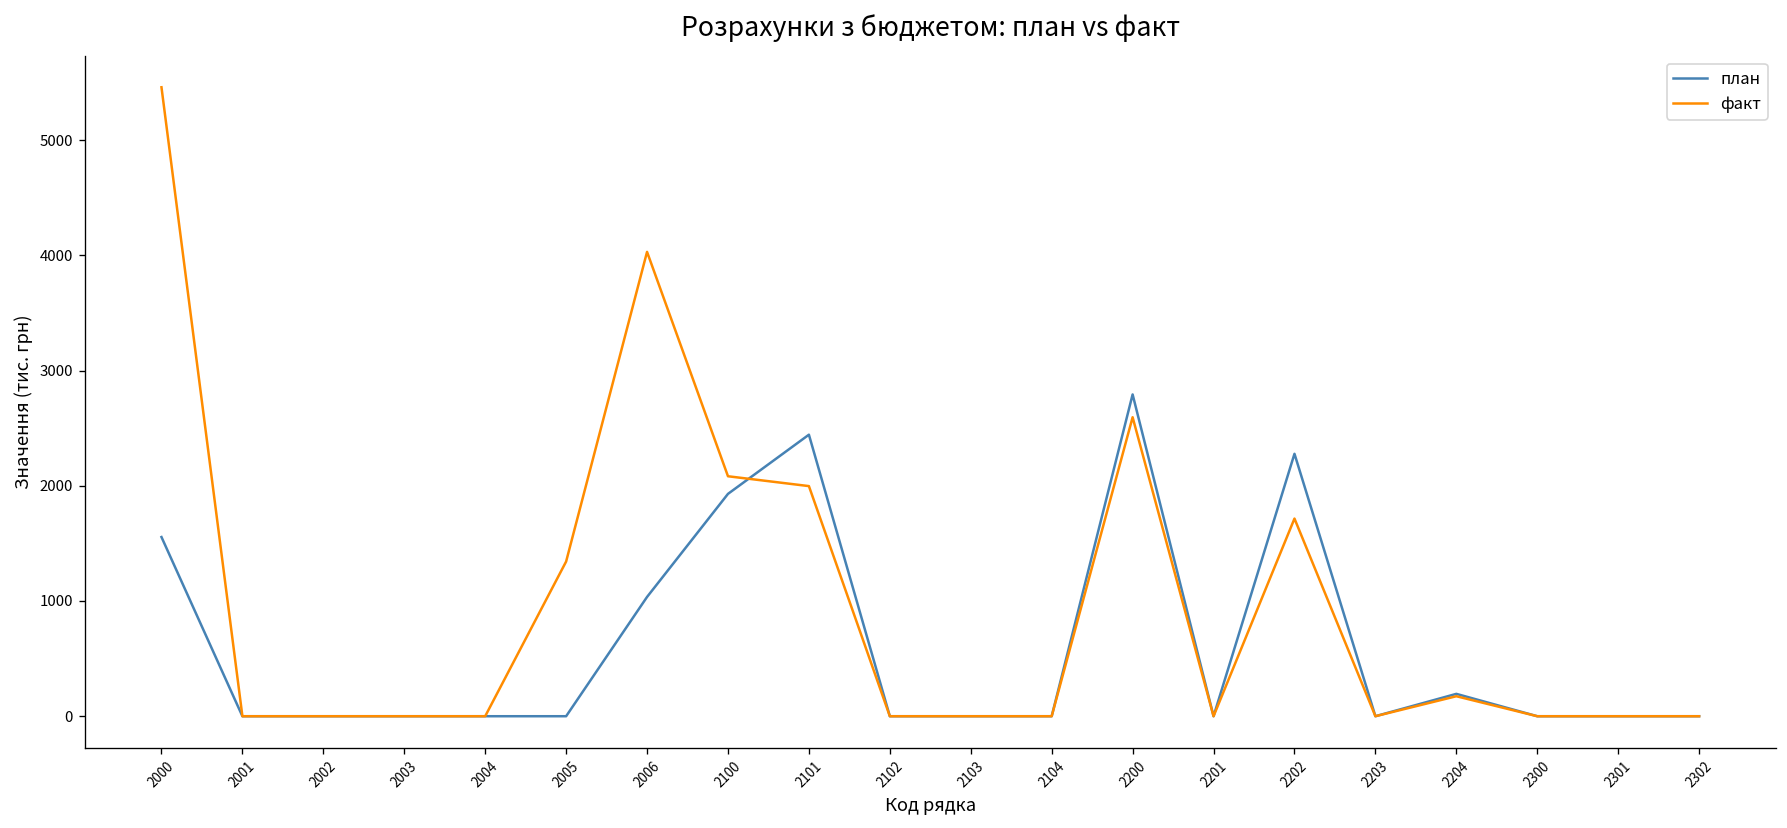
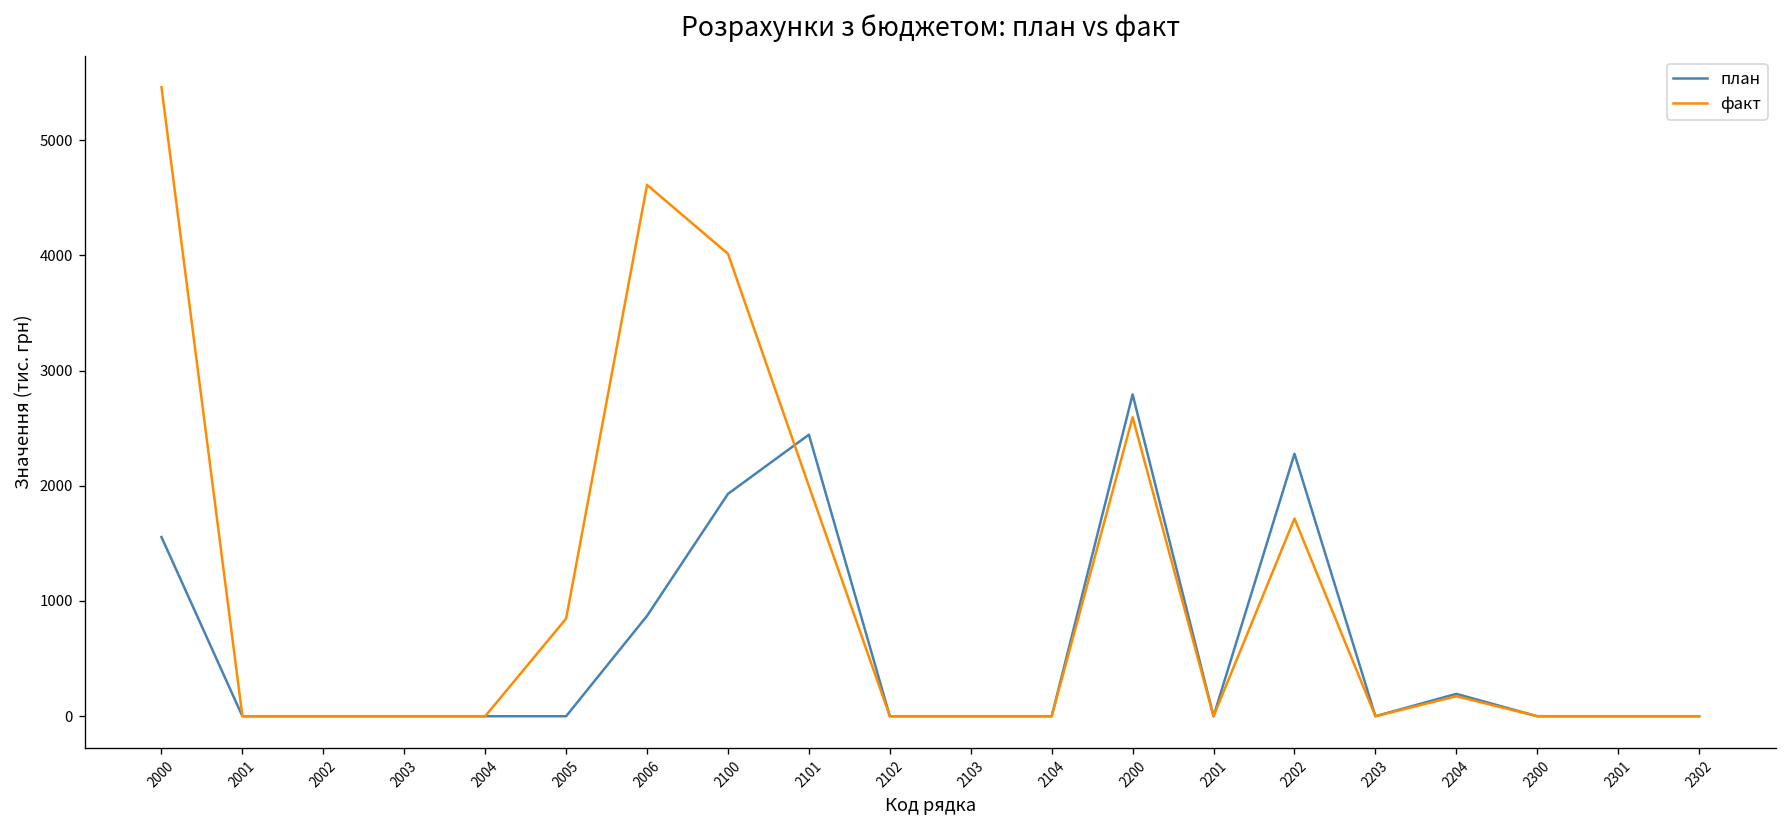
факт, 2005: 1300 -> 800
план, 2006: 1000 -> 900
факт, 2006: 4000 -> 4600
факт, 2100: 2100 -> 4000
